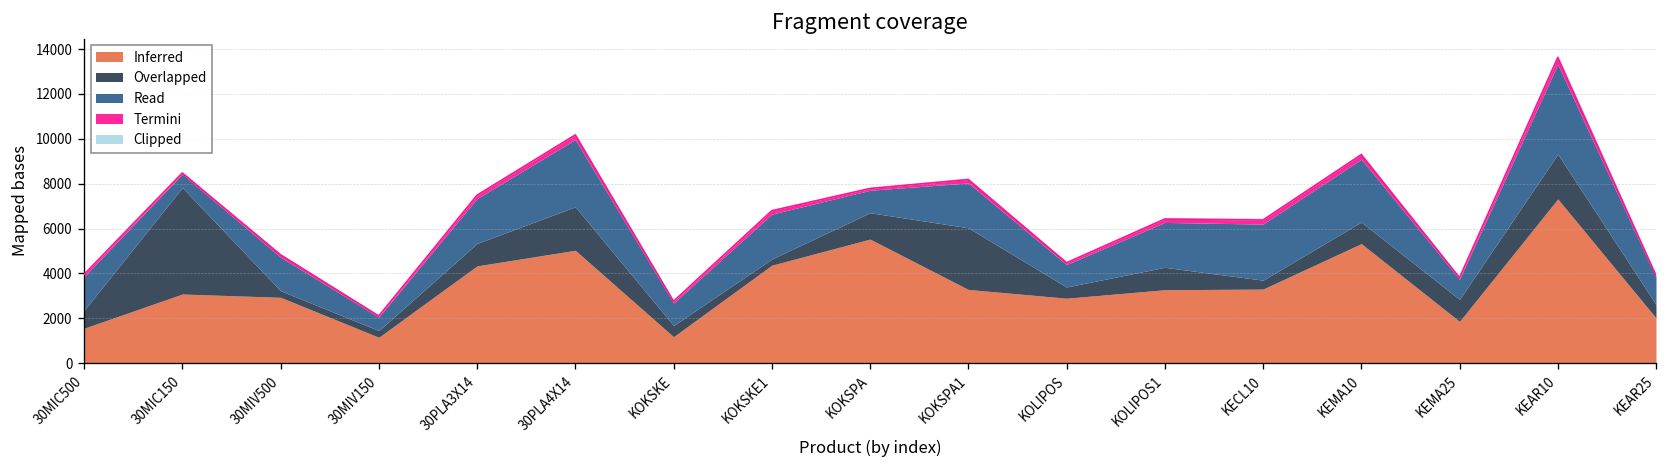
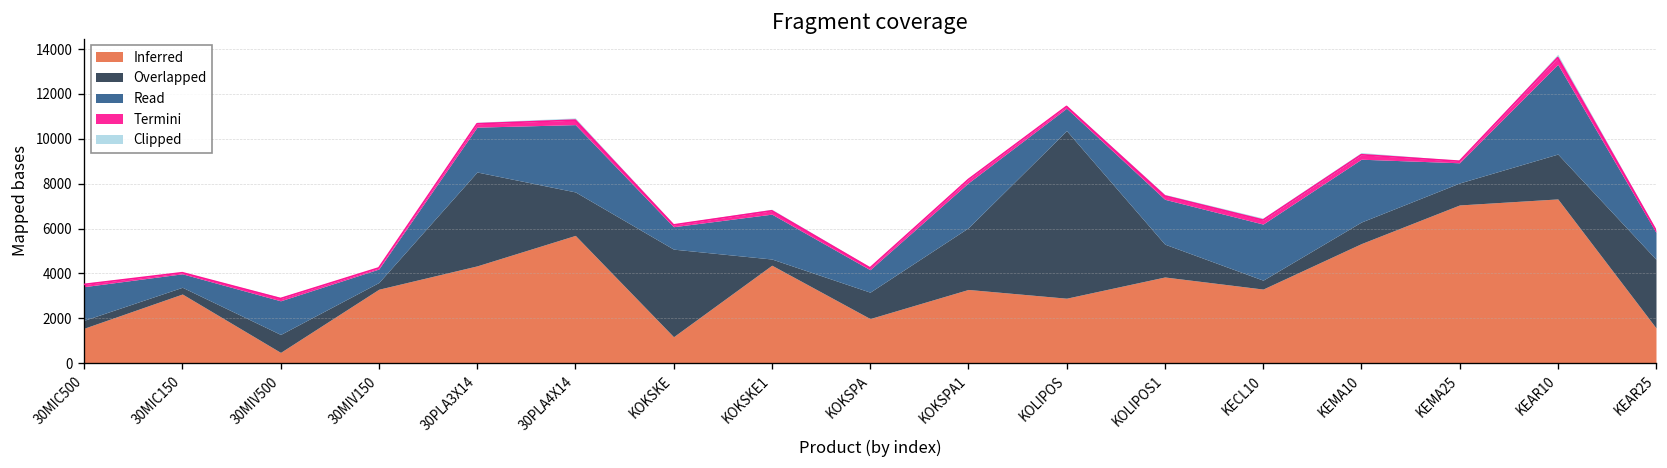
Overlapped, 30MIC500: 800 -> 400
Overlapped, 30MIC150: 4700 -> 300
Inferred, 30MIV500: 2900 -> 500
Overlapped, 30MIV500: 300 -> 800
Inferred, 30MIV150: 1200 -> 3300
Overlapped, 30PLA3X14: 1000 -> 4200
Inferred, 30PLA4X14: 5000 -> 5700
Overlapped, KOKSKE: 500 -> 3900
Inferred, KOKSPA: 5500 -> 2000
Overlapped, KOLIPOS: 500 -> 7500
Inferred, KOLIPOS1: 3300 -> 3800
Overlapped, KOLIPOS1: 1000 -> 1500
Inferred, KEMA25: 1900 -> 7100
Inferred, KEAR25: 2000 -> 1600
Overlapped, KEAR25: 600 -> 3100
